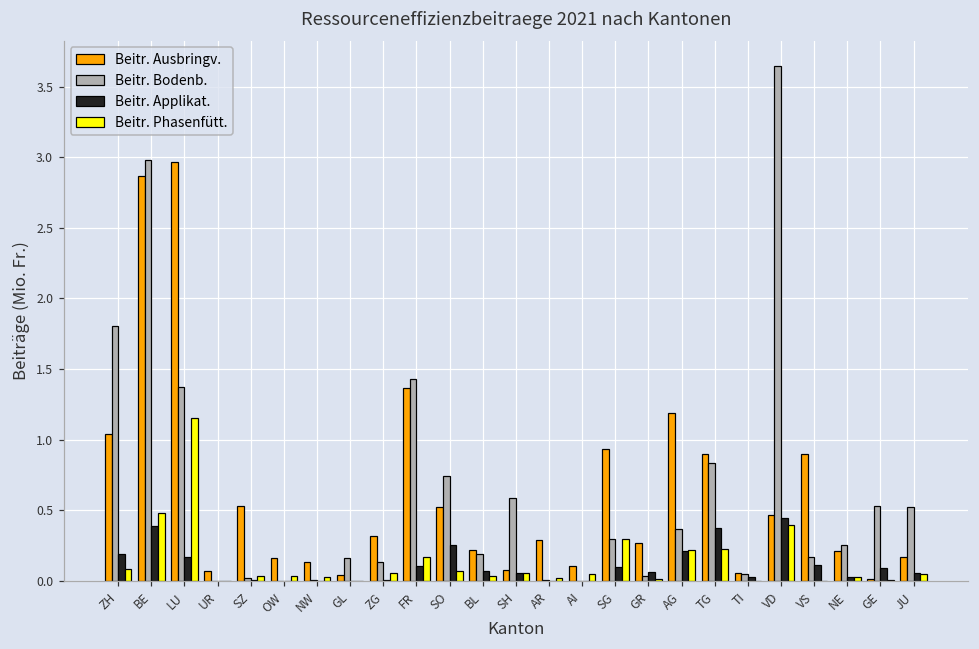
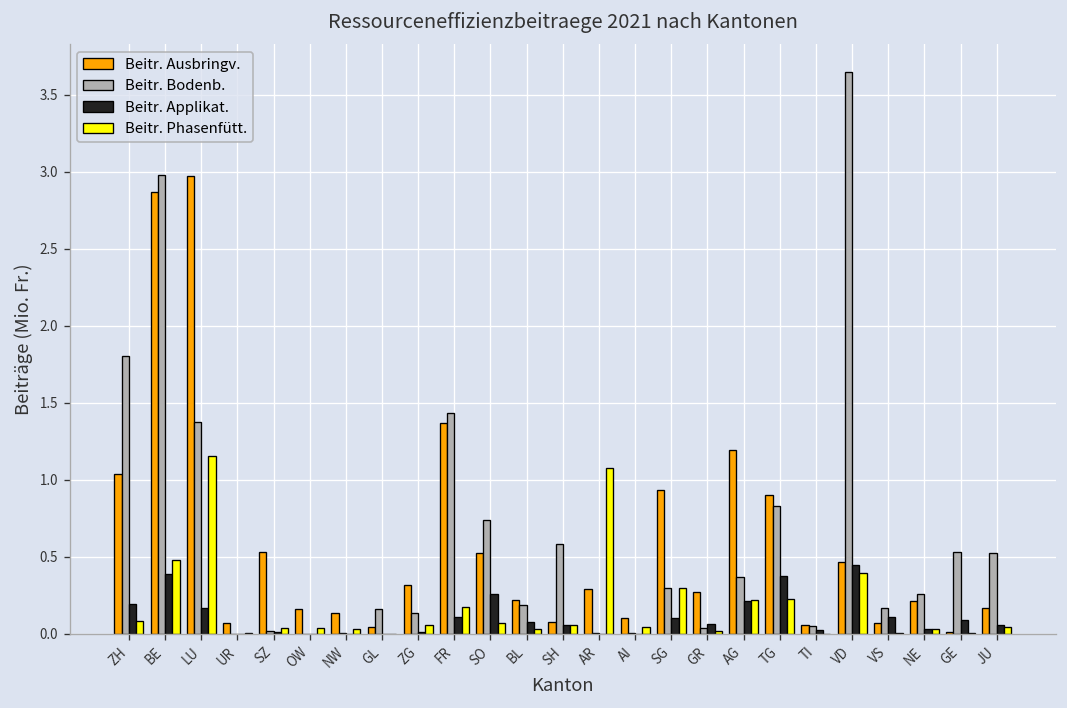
Beitr. Phasenfütt., AR: 0.02 -> 1.08
Beitr. Ausbringv., VS: 0.90 -> 0.07
